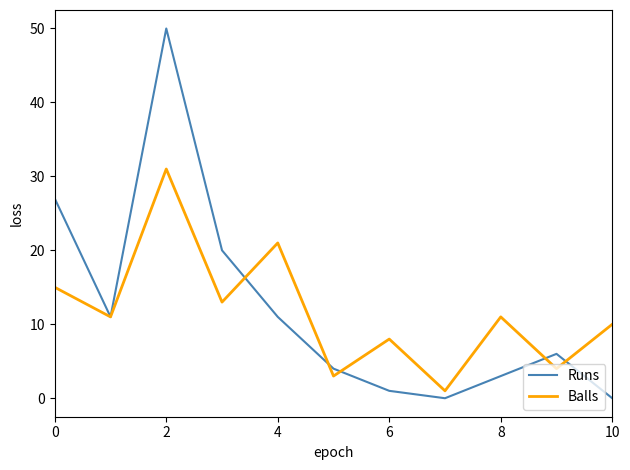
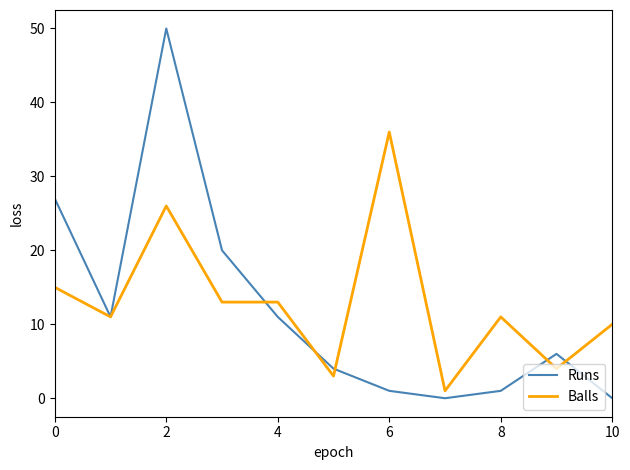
Balls, 2: 31 -> 26
Balls, 4: 21 -> 13
Balls, 6: 8 -> 36
Runs, 8: 3 -> 1
